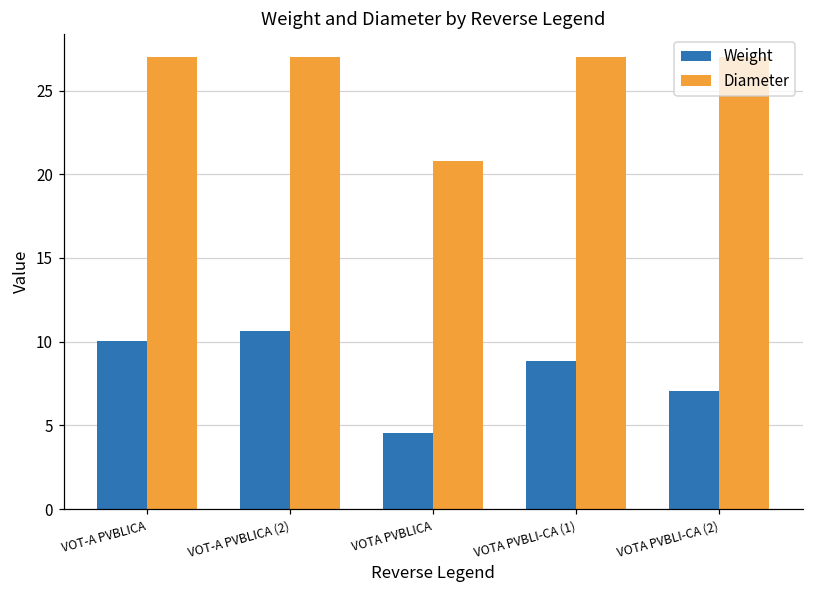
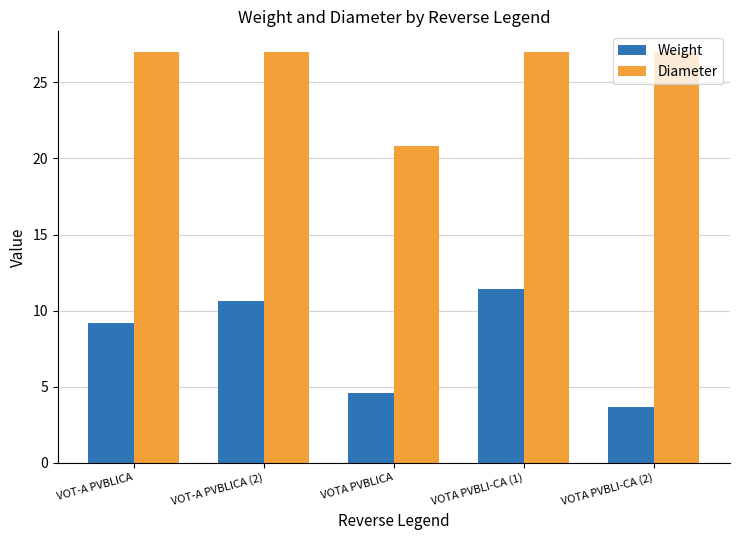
Weight, VOT-A PVBLICA: 10.1 -> 9.2
Weight, VOTA PVBLI-CA (1): 8.9 -> 11.4
Weight, VOTA PVBLI-CA (2): 7.0 -> 3.7
